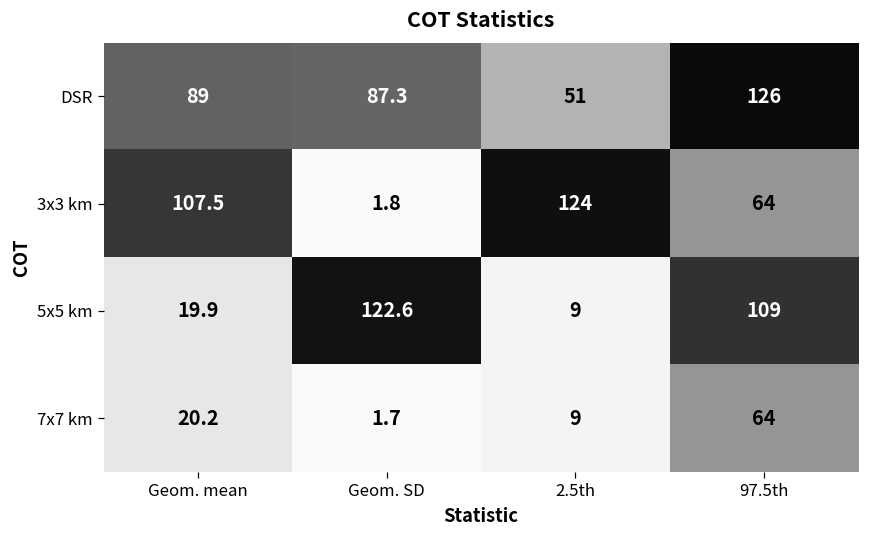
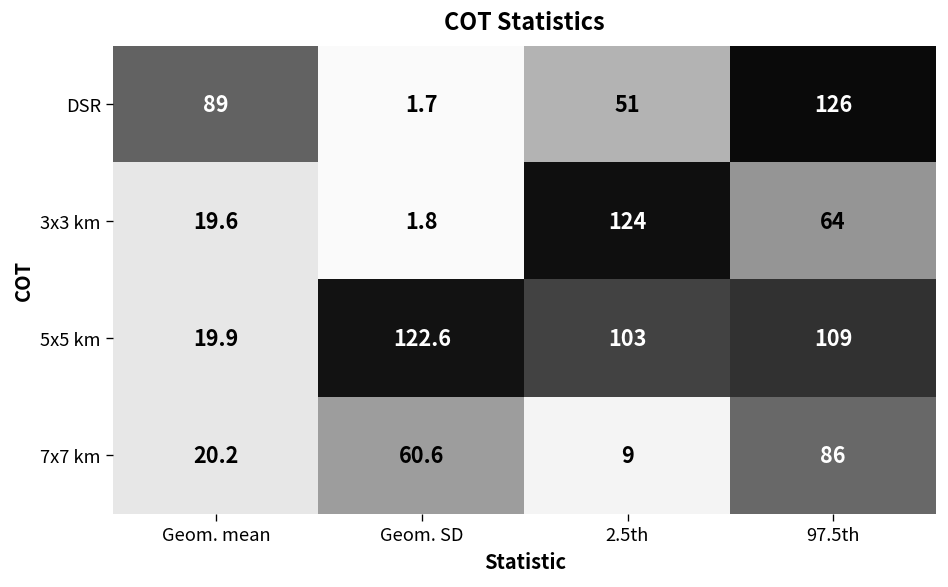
DSR, Geom. SD: 87.3 -> 1.7
3x3 km, Geom. mean: 107.5 -> 19.6
5x5 km, 2.5th: 9 -> 103
7x7 km, Geom. SD: 1.7 -> 60.6
7x7 km, 97.5th: 64 -> 86
